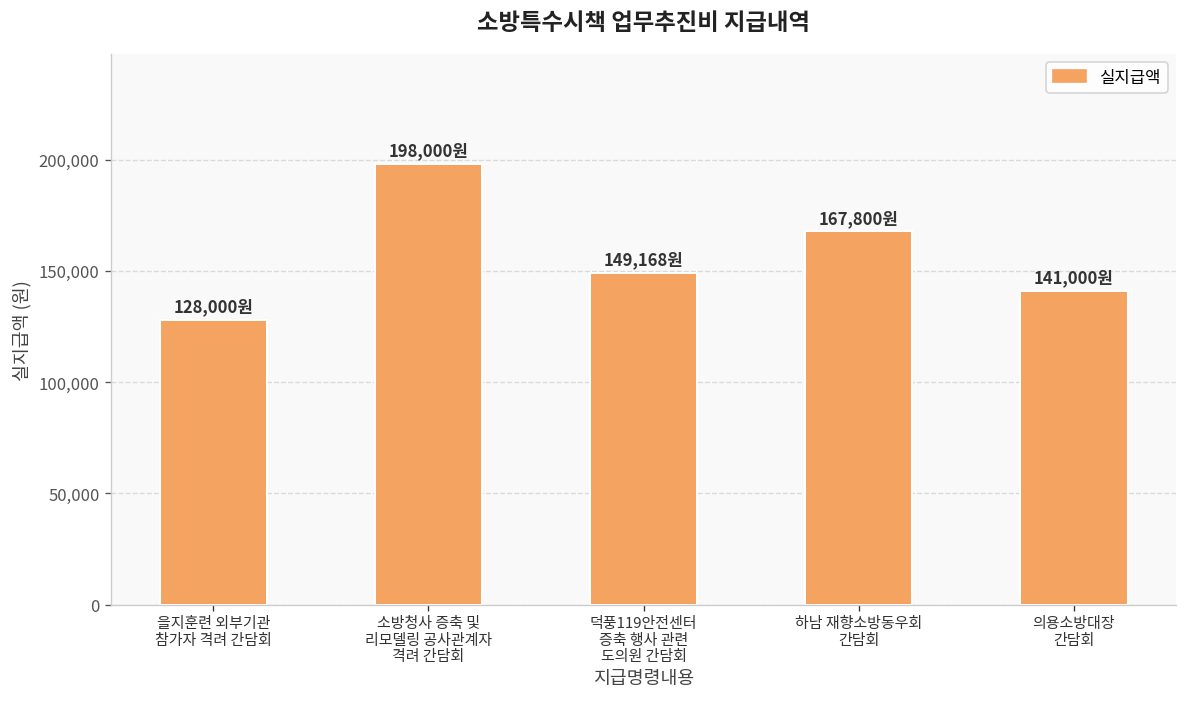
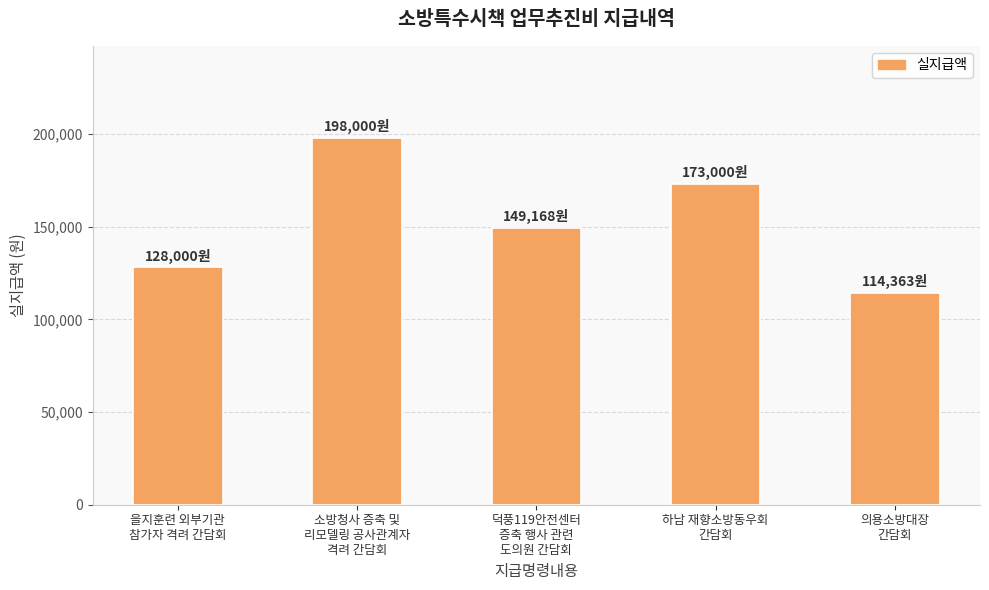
하남 재향소방동우회 간담회: 167,800원 -> 173,000원
의용소방대장 간담회: 141,000원 -> 114,363원
